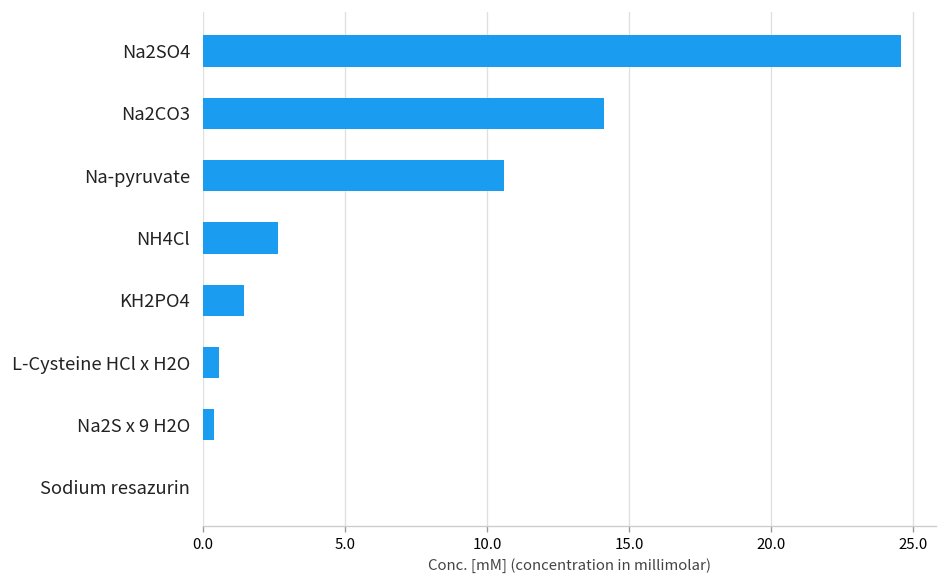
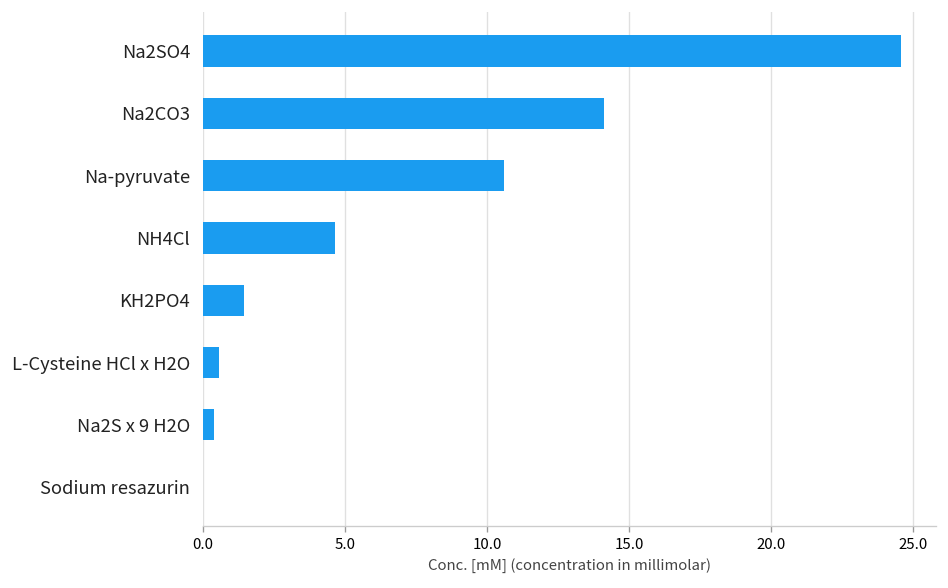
NH4Cl: 2.7 -> 4.7
